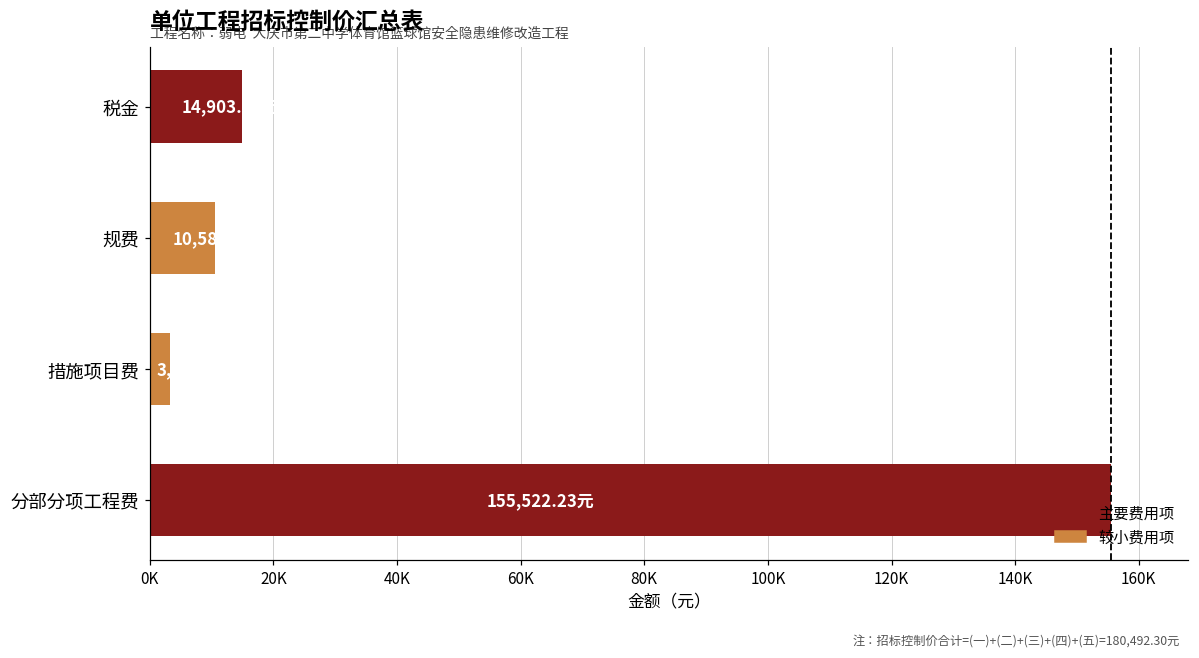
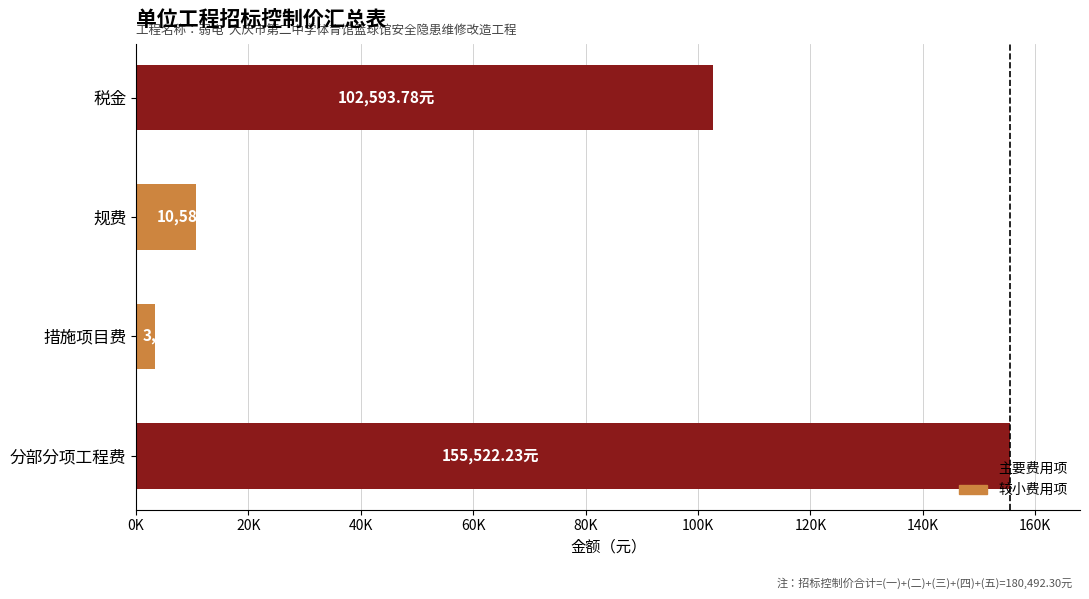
税金: 14,903.03元 -> 102,593.78元
